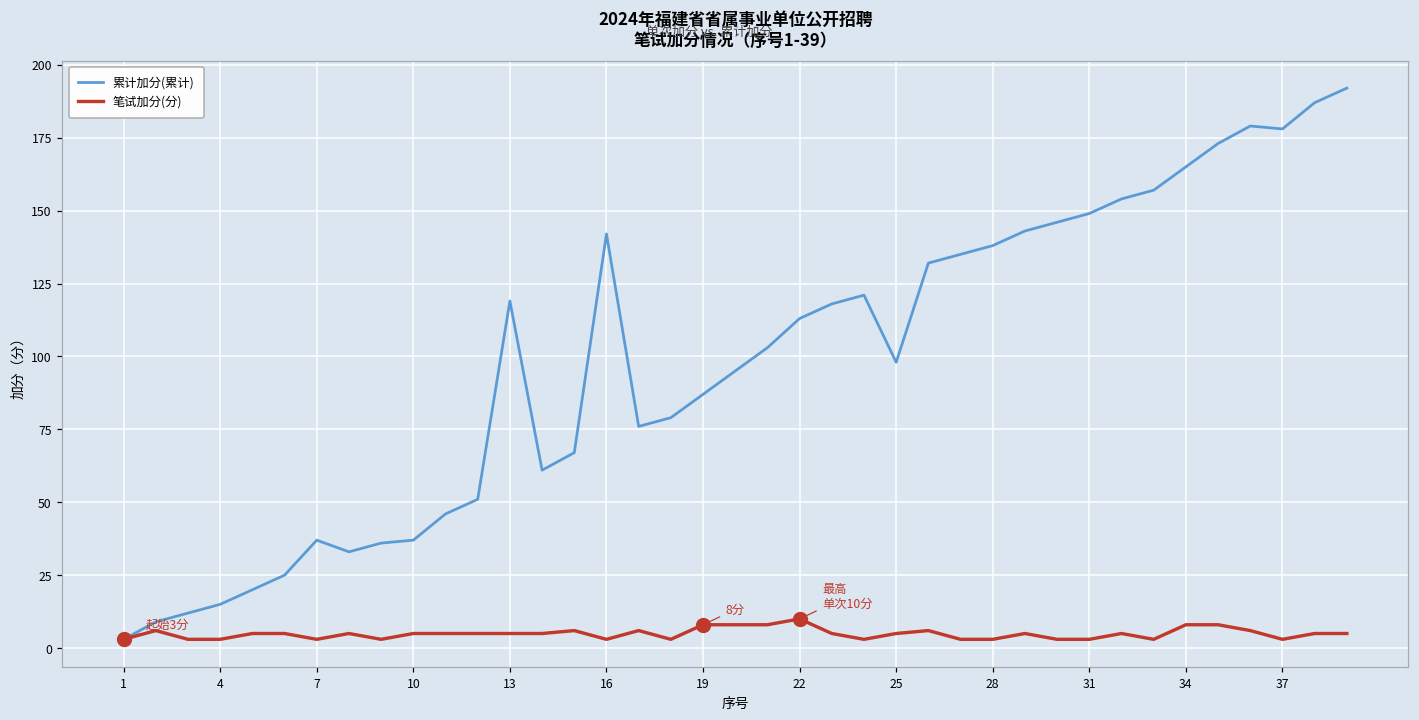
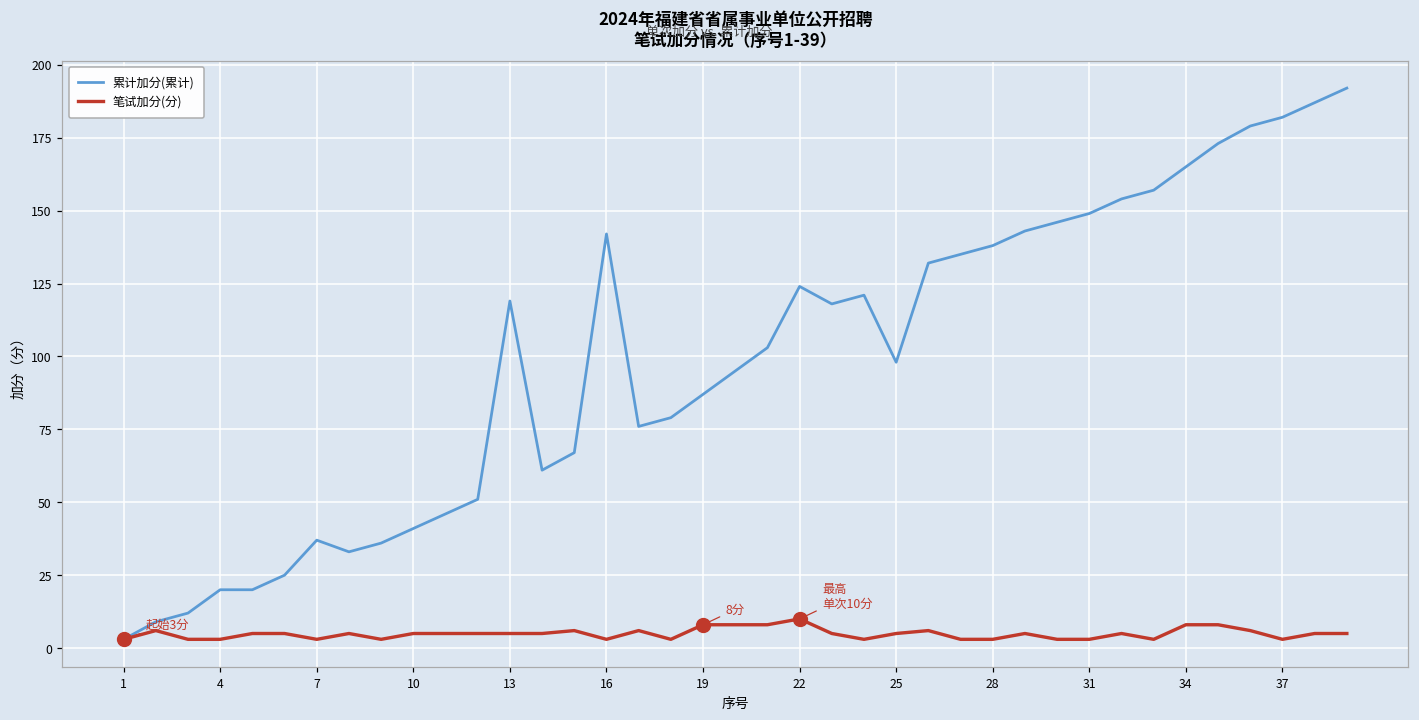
累计加分(累计), 4: 15 -> 20
累计加分(累计), 10: 37 -> 41
累计加分(累计), 22: 113 -> 124
累计加分(累计), 37: 178 -> 182
